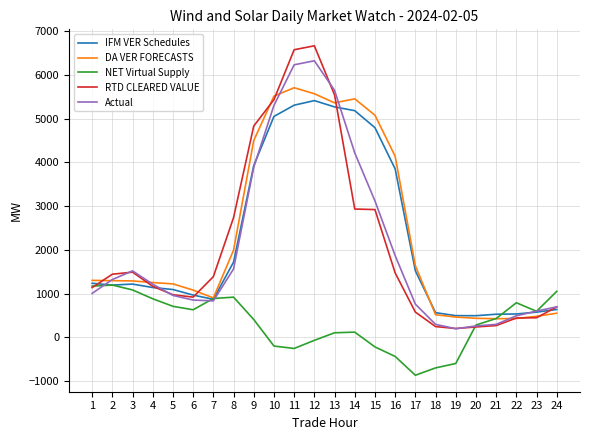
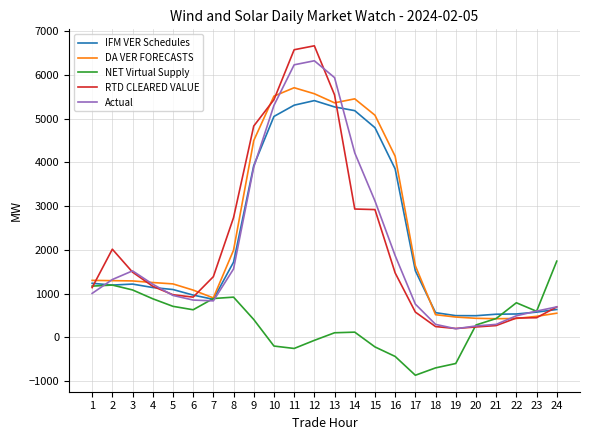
RTD CLEARED VALUE, 2: 1400 -> 2000
Actual, 13: 5700 -> 5900
NET Virtual Supply, 24: 1100 -> 1700
